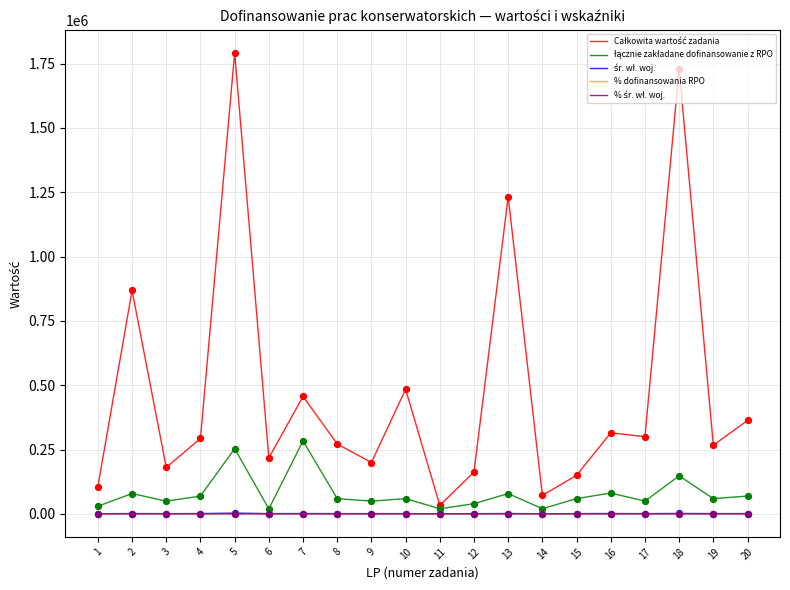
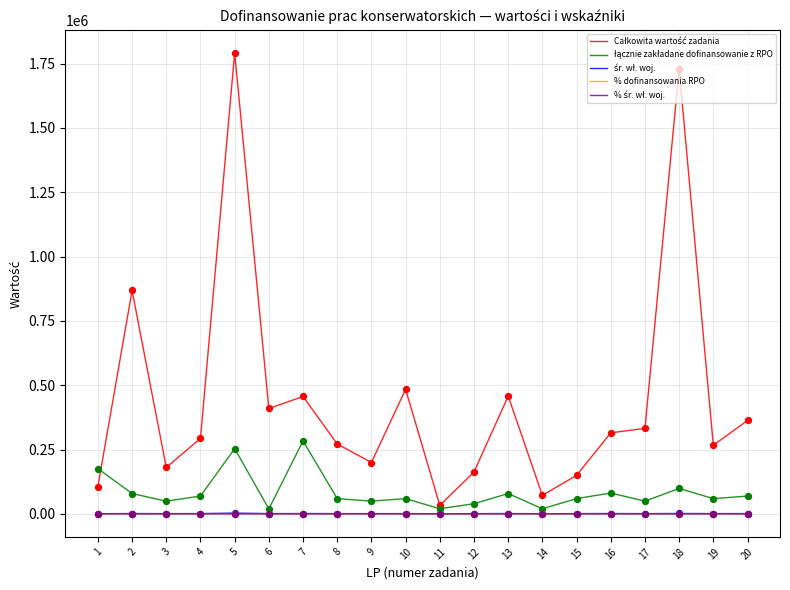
łącznie zakładane dofinansowanie z RPO, 1: 30000 -> 180000
Całkowita wartość zadania, 6: 220000 -> 410000
Całkowita wartość zadania, 13: 1230000 -> 460000
Całkowita wartość zadania, 17: 300000 -> 330000
łącznie zakładane dofinansowanie z RPO, 18: 150000 -> 100000
